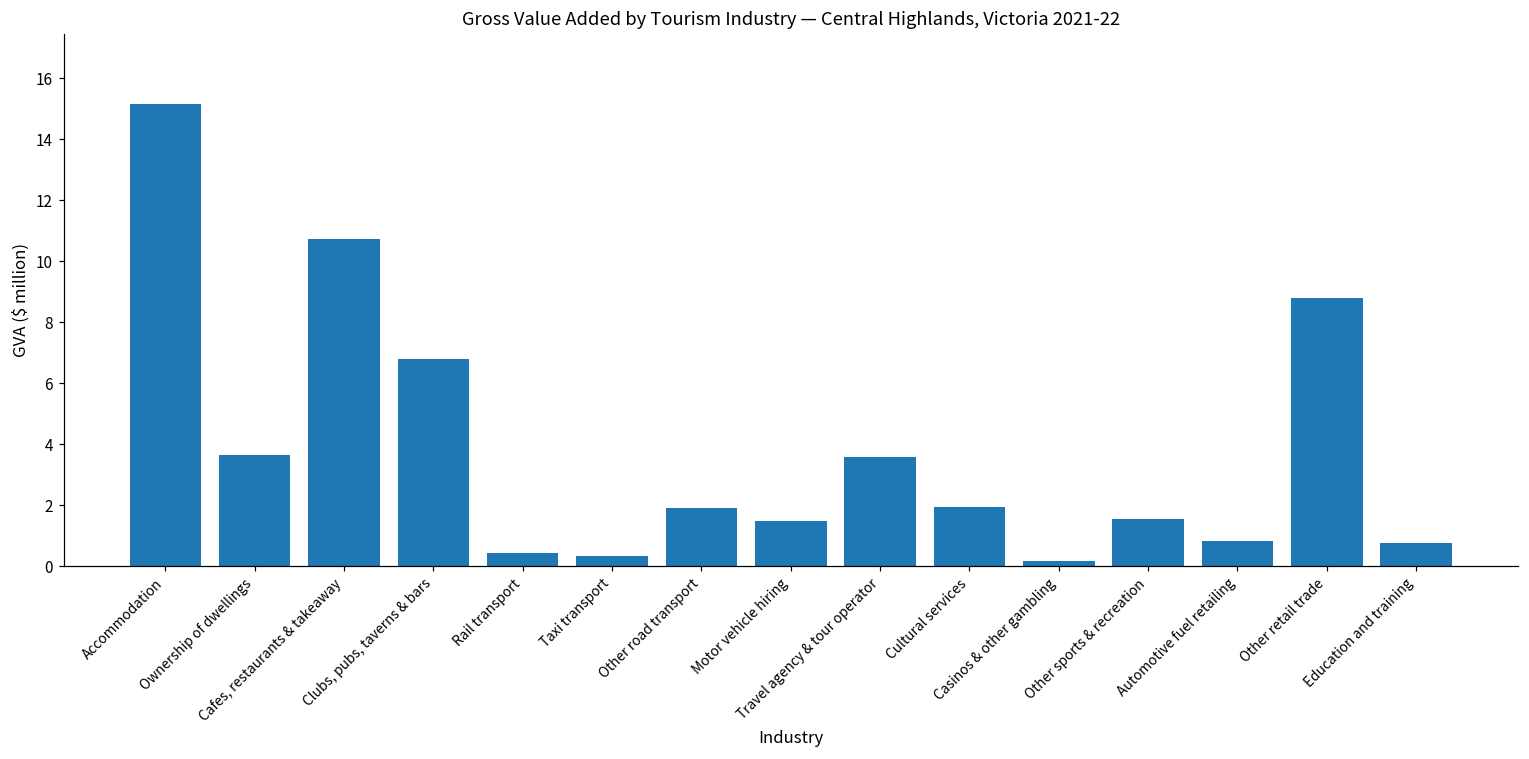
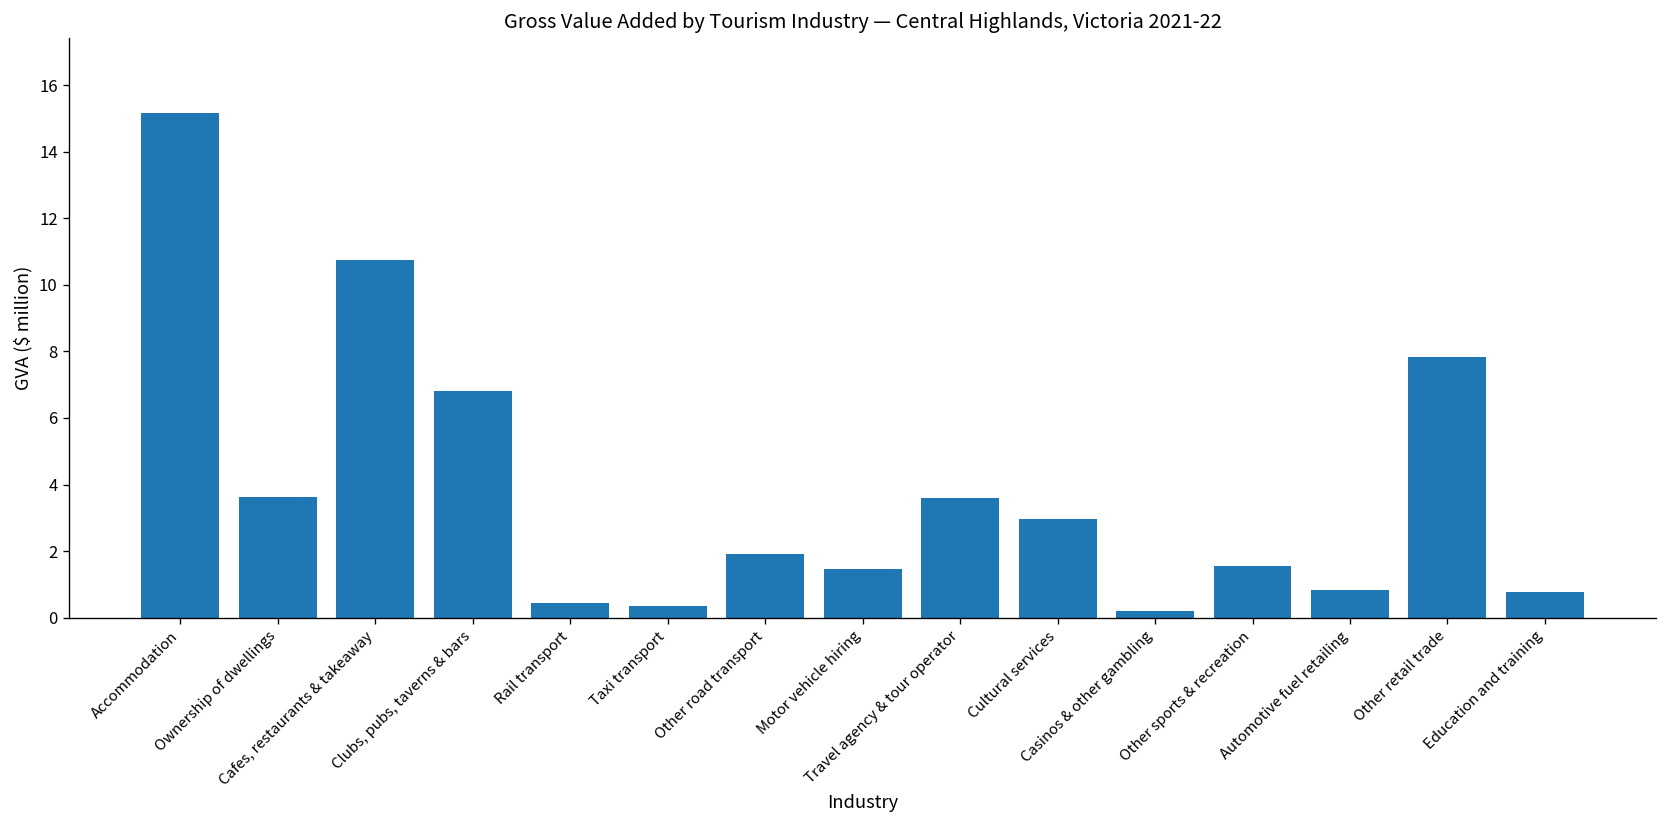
Cultural services: 2.0 -> 3.0
Other retail trade: 8.8 -> 7.8
